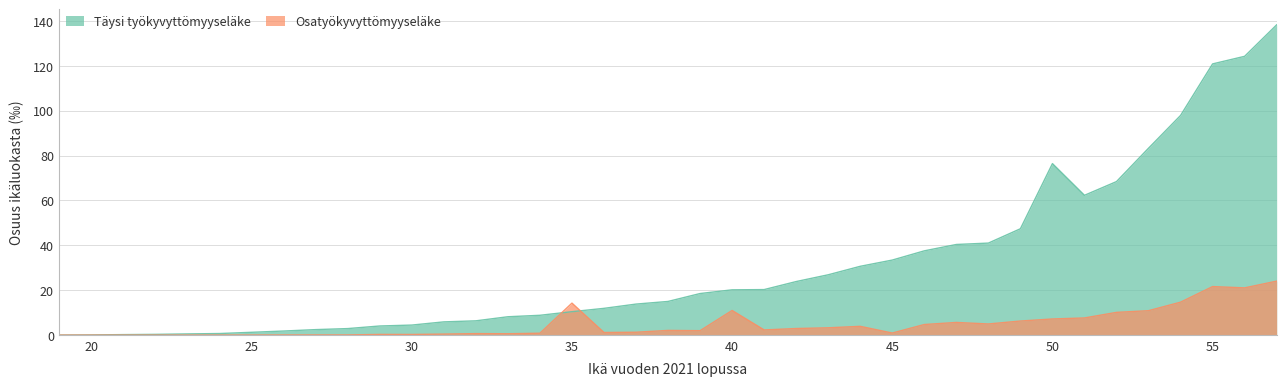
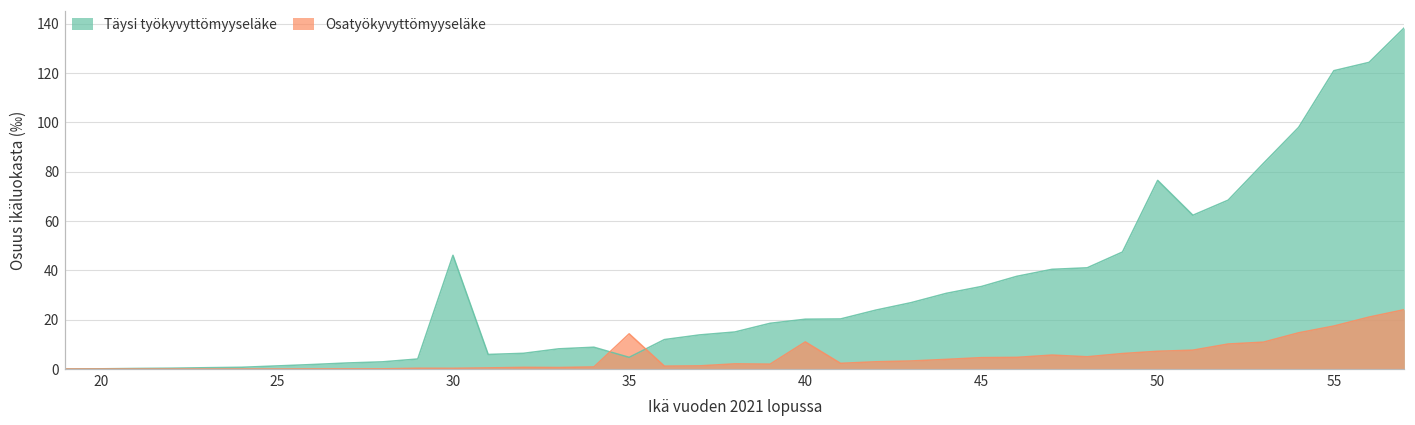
Täysi työkyvyttömyyseläke, 30: 4 -> 46
Täysi työkyvyttömyyseläke, 35: 10 -> 5
Osatyökyvyttömyyseläke, 45: 1 -> 5
Osatyökyvyttömyyseläke, 55: 22 -> 17
